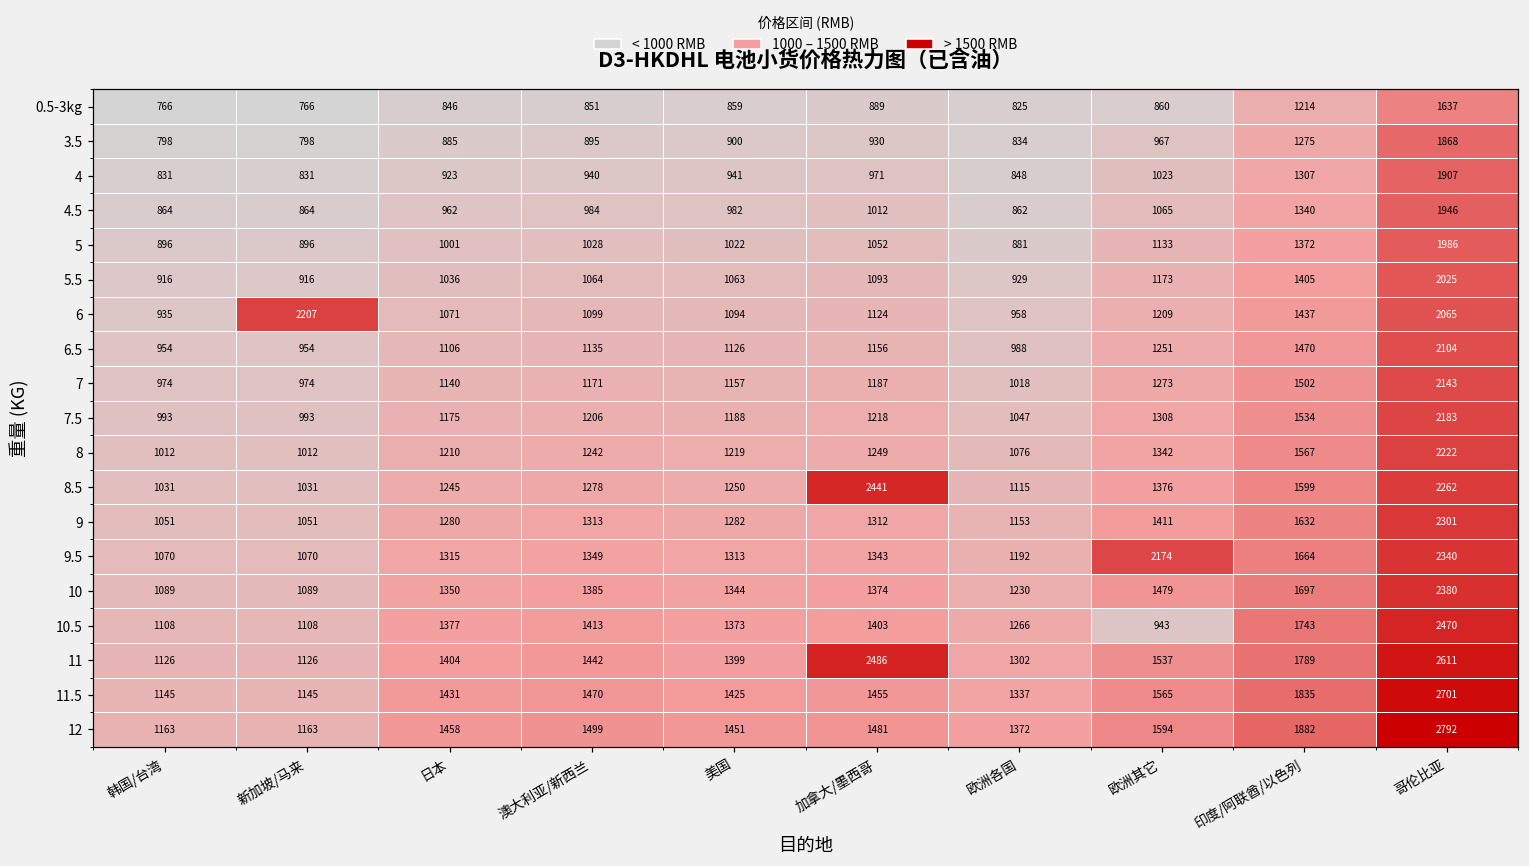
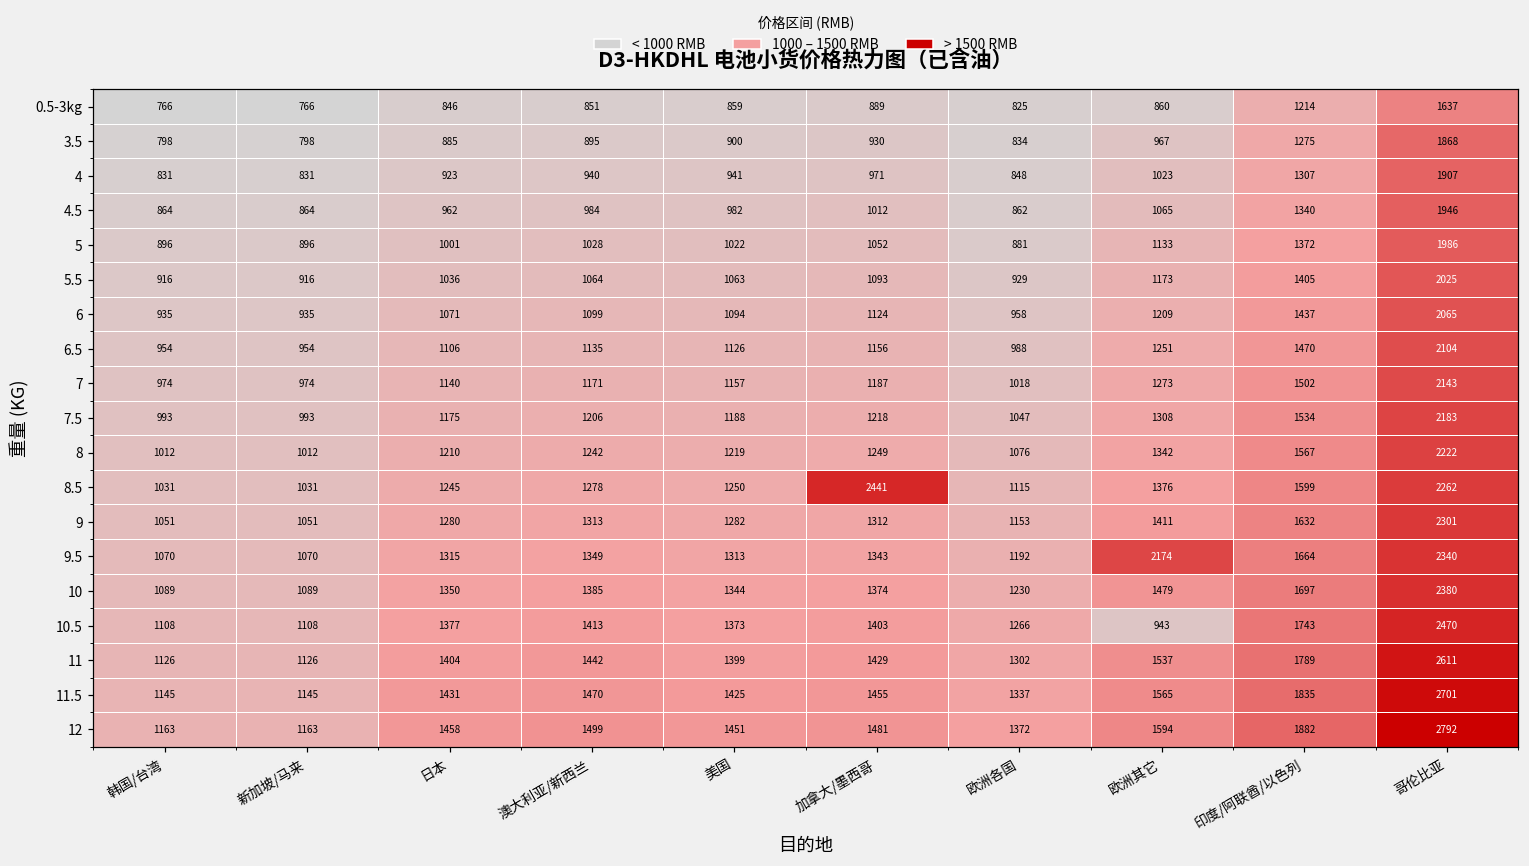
6, 新加坡/马来: 2207 -> 935
11, 加拿大/墨西哥: 2486 -> 1429
